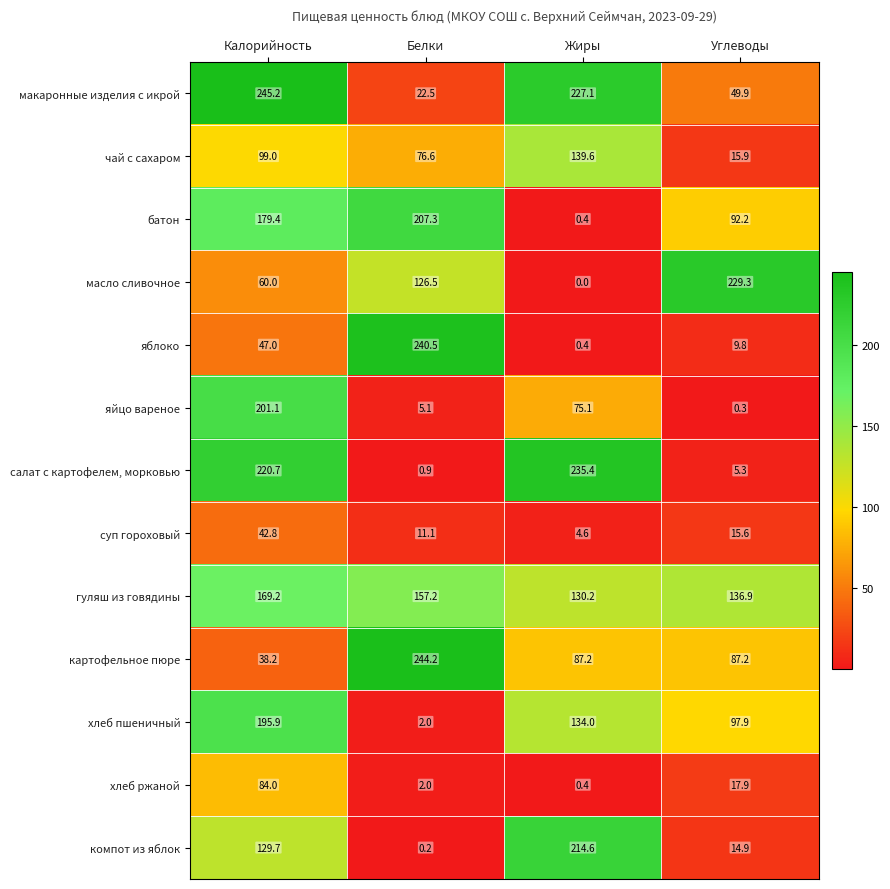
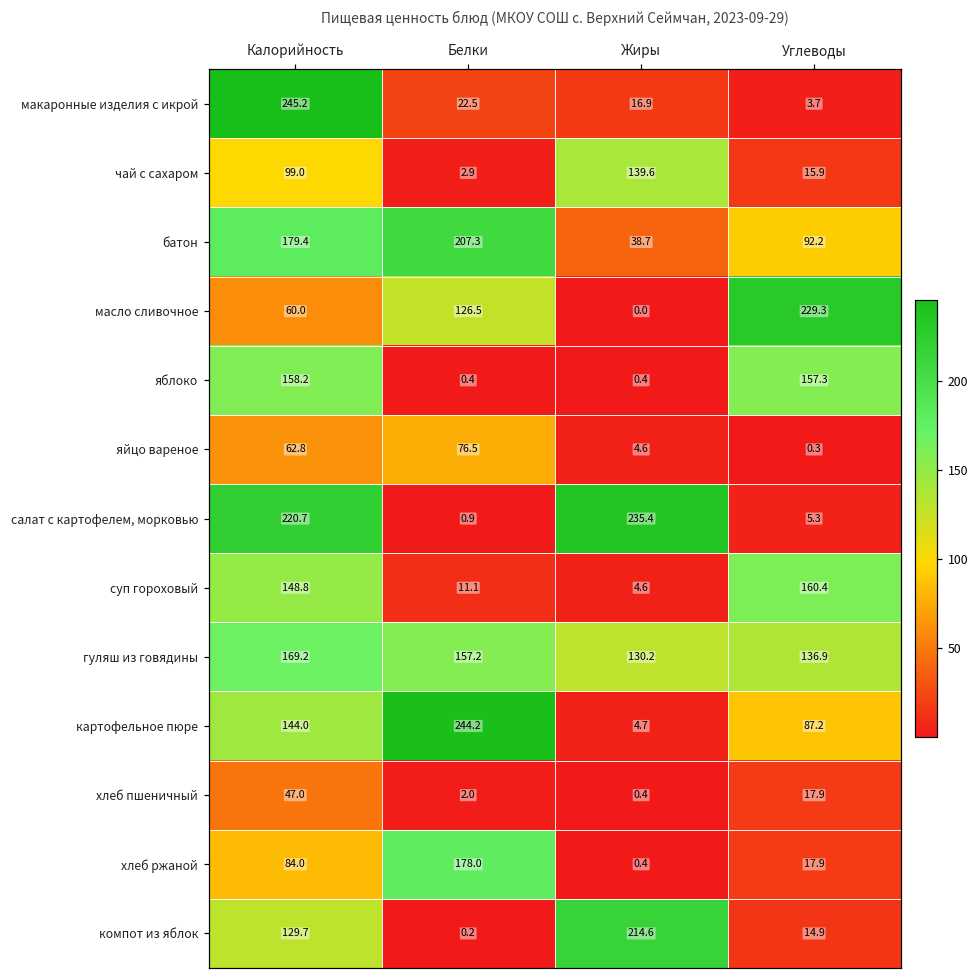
макаронные изделия с икрой, Жиры: 227.1 -> 16.9
макаронные изделия с икрой, Углеводы: 49.9 -> 3.7
чай с сахаром, Белки: 76.6 -> 2.9
батон, Жиры: 0.4 -> 38.7
яблоко, Калорийность: 47.0 -> 158.2
яблоко, Белки: 240.5 -> 0.4
яблоко, Углеводы: 9.8 -> 157.3
яйцо вареное, Калорийность: 201.1 -> 62.8
яйцо вареное, Белки: 5.1 -> 76.5
яйцо вареное, Жиры: 75.1 -> 4.6
суп гороховый, Калорийность: 42.8 -> 148.8
суп гороховый, Углеводы: 15.6 -> 160.4
картофельное пюре, Калорийность: 38.2 -> 144.0
картофельное пюре, Жиры: 87.2 -> 4.7
хлеб пшеничный, Калорийность: 195.9 -> 47.0
хлеб пшеничный, Жиры: 134.0 -> 0.4
хлеб пшеничный, Углеводы: 97.9 -> 17.9
хлеб ржаной, Белки: 2.0 -> 178.0
